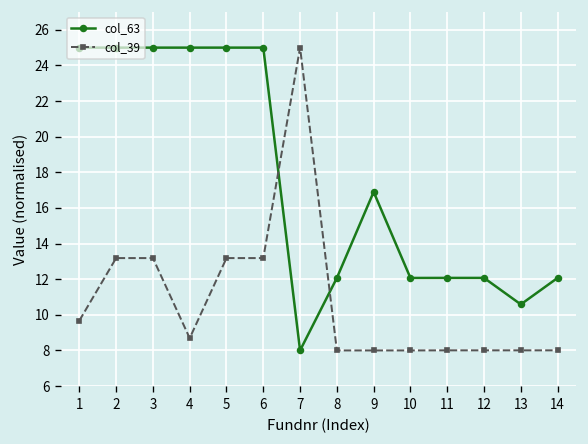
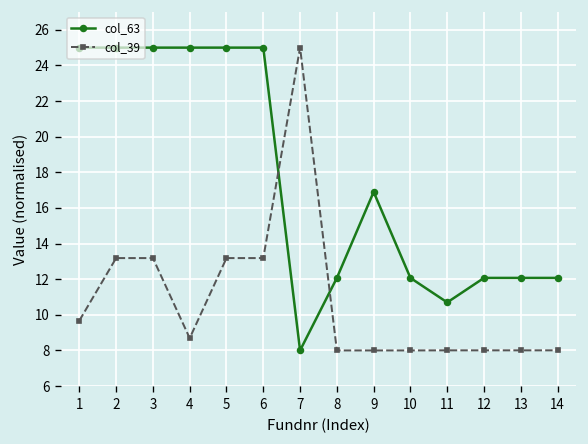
col_63, 11: 12.1 -> 10.7
col_63, 13: 10.6 -> 12.1
